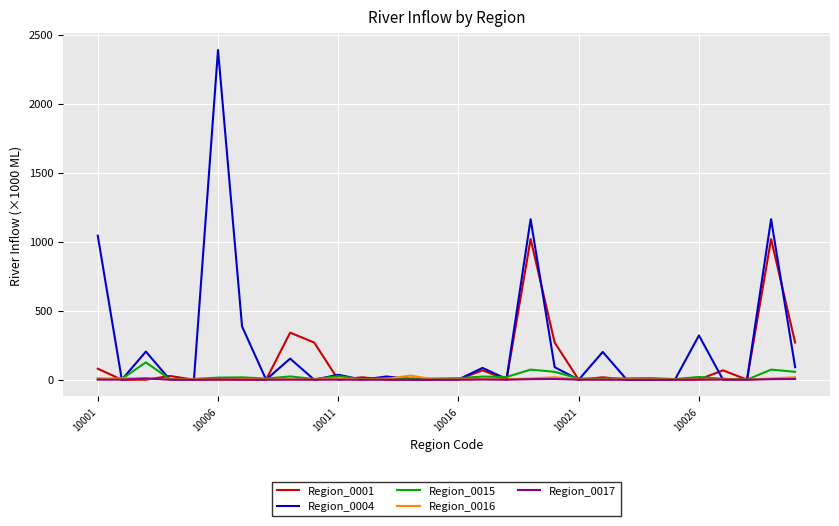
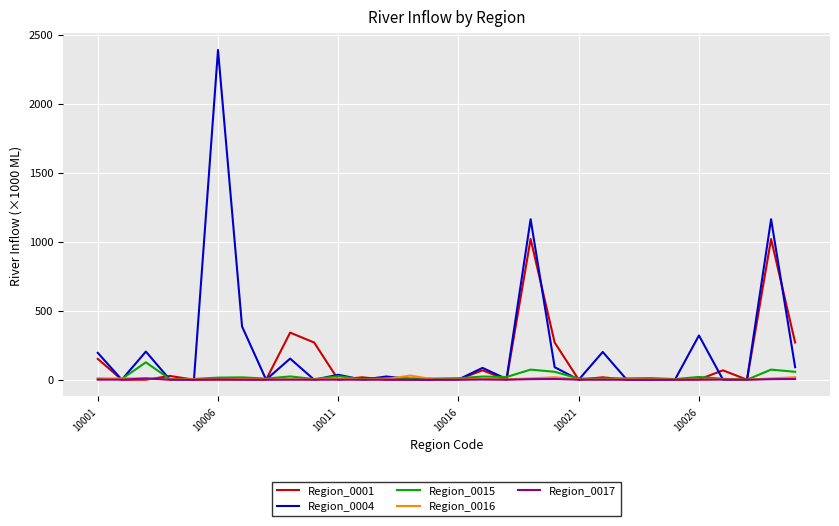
Region_0001, 10001: 80 -> 150
Region_0004, 10001: 1040 -> 190
